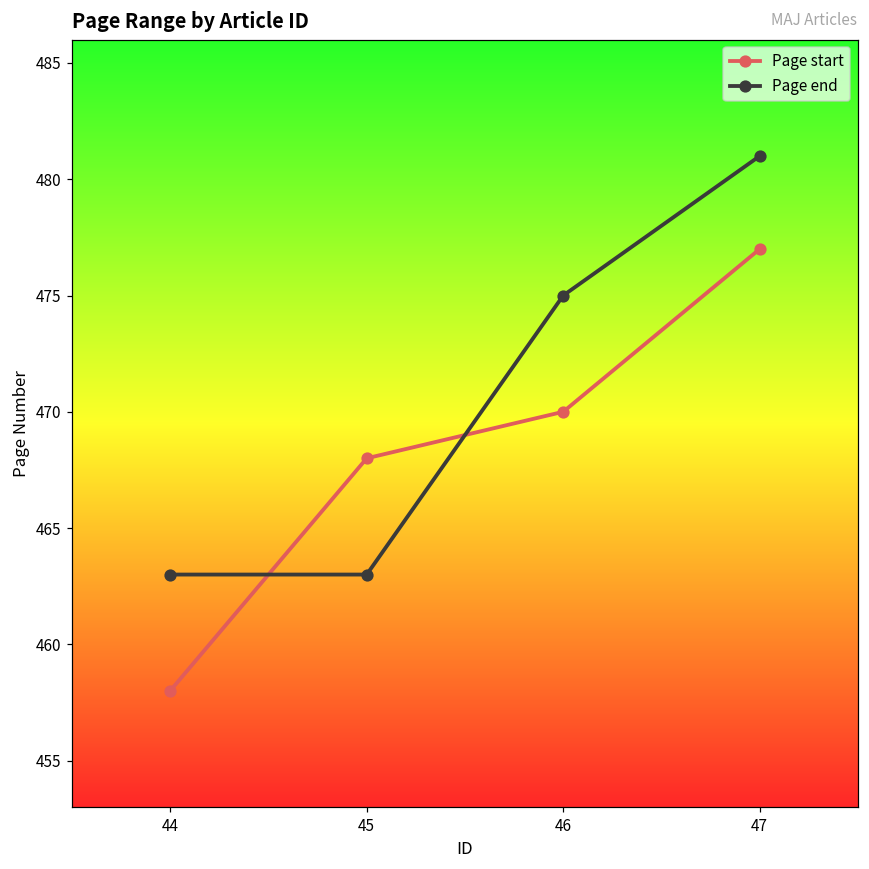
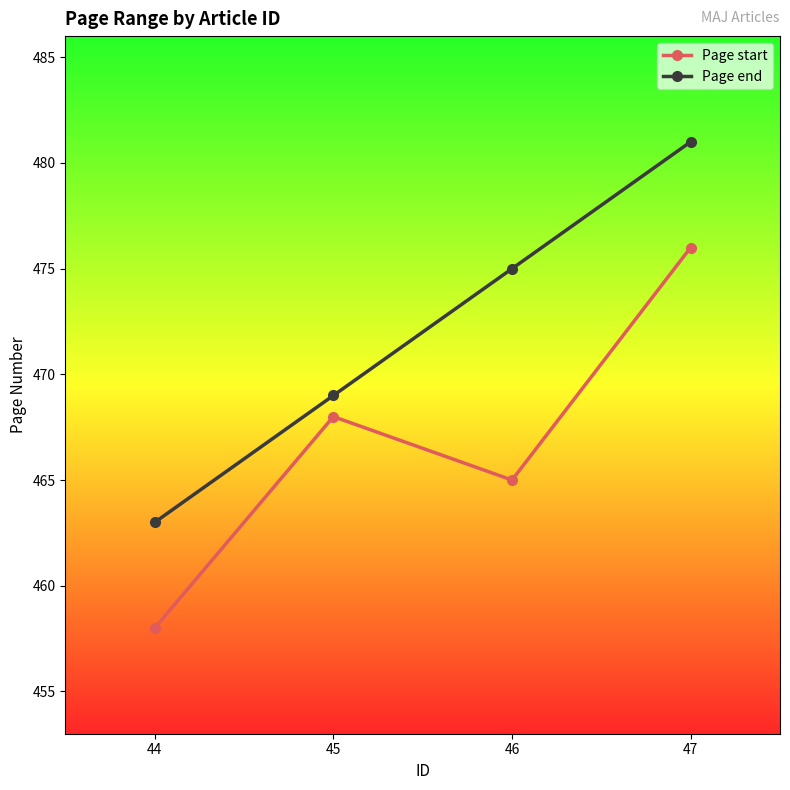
Page end, 45: 463 -> 469
Page start, 46: 470 -> 465
Page start, 47: 477 -> 476
